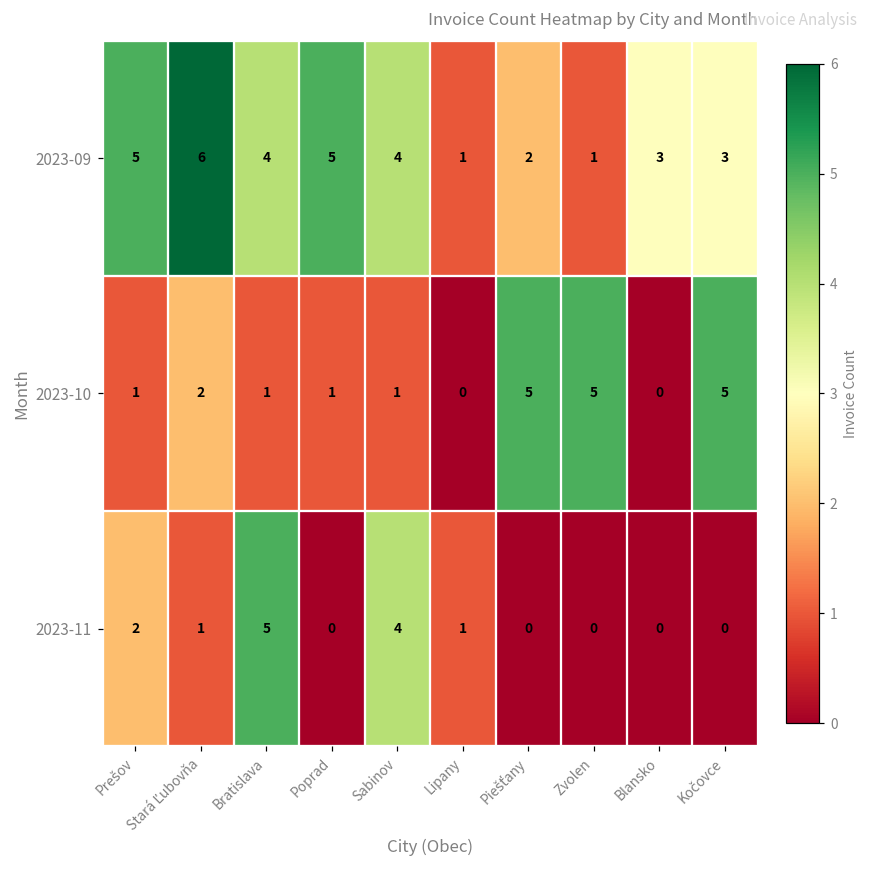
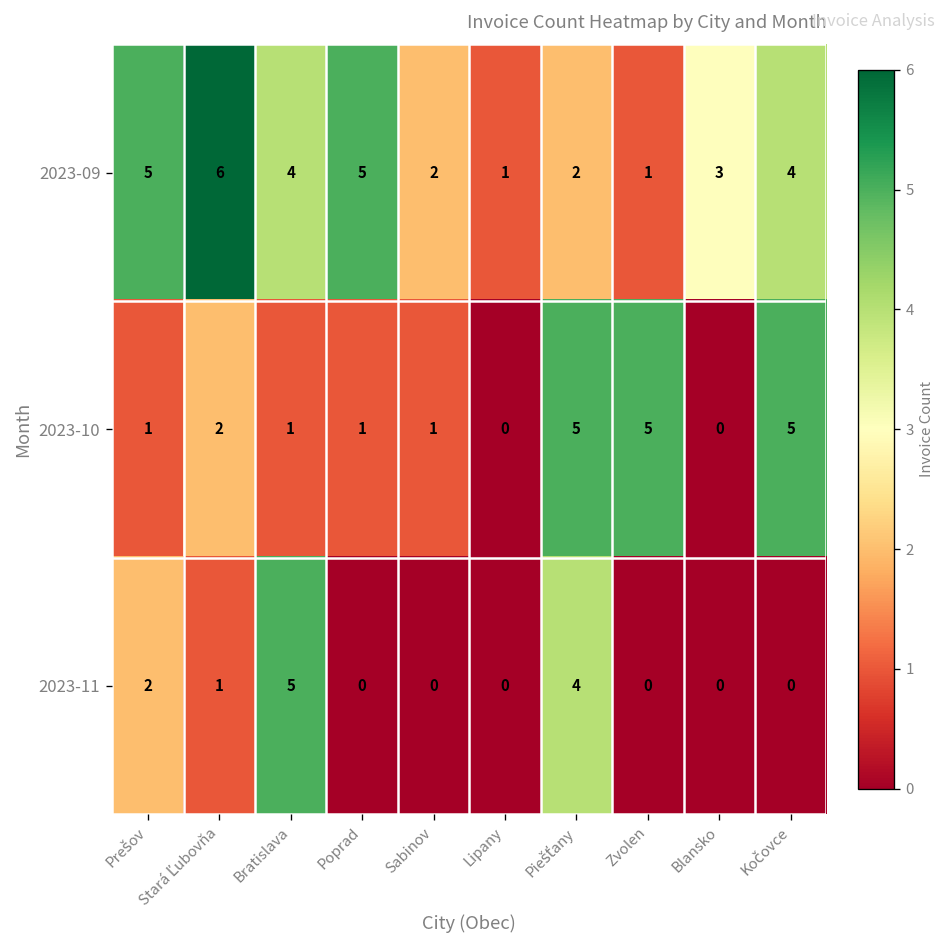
2023-09, Sabinov: 4 -> 2
2023-09, Kočovce: 3 -> 4
2023-11, Sabinov: 4 -> 0
2023-11, Lipany: 1 -> 0
2023-11, Piešťany: 0 -> 4
